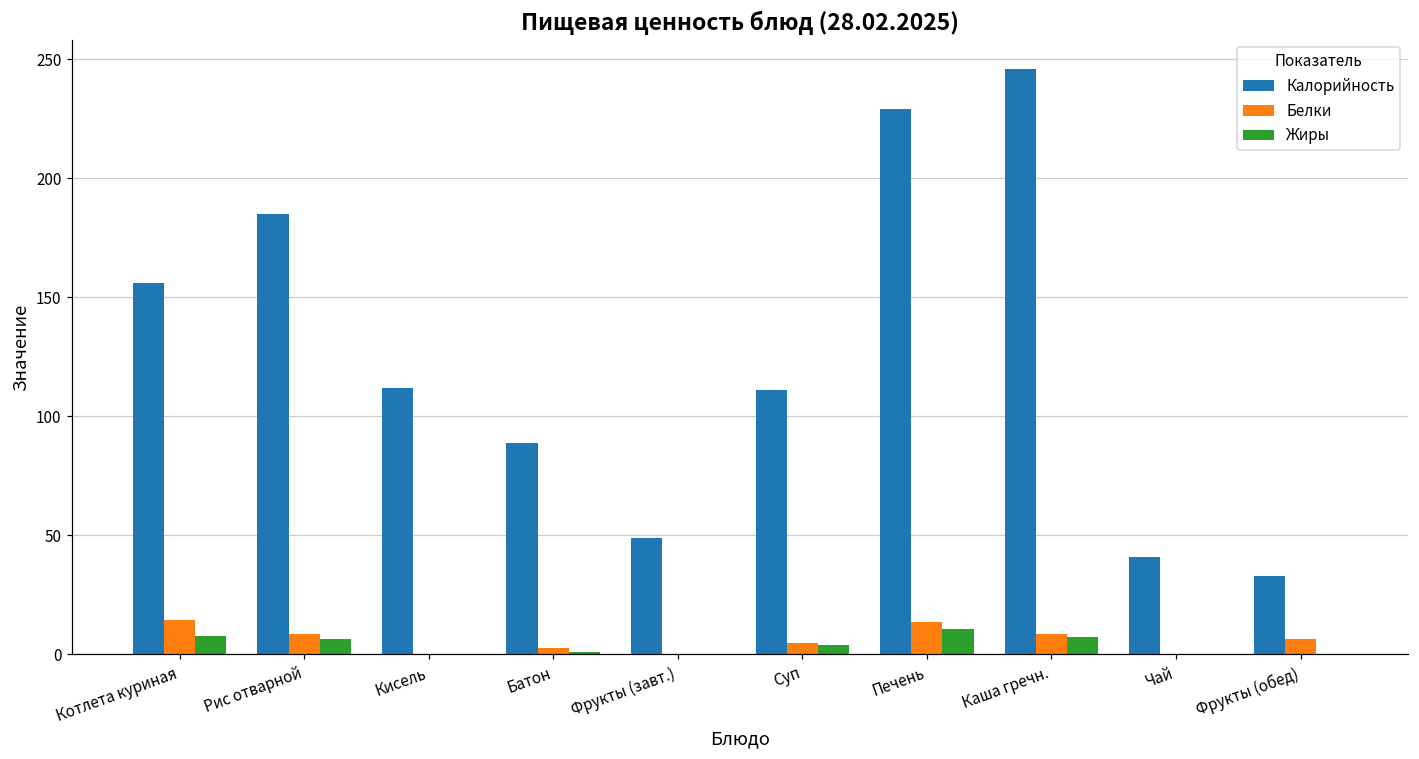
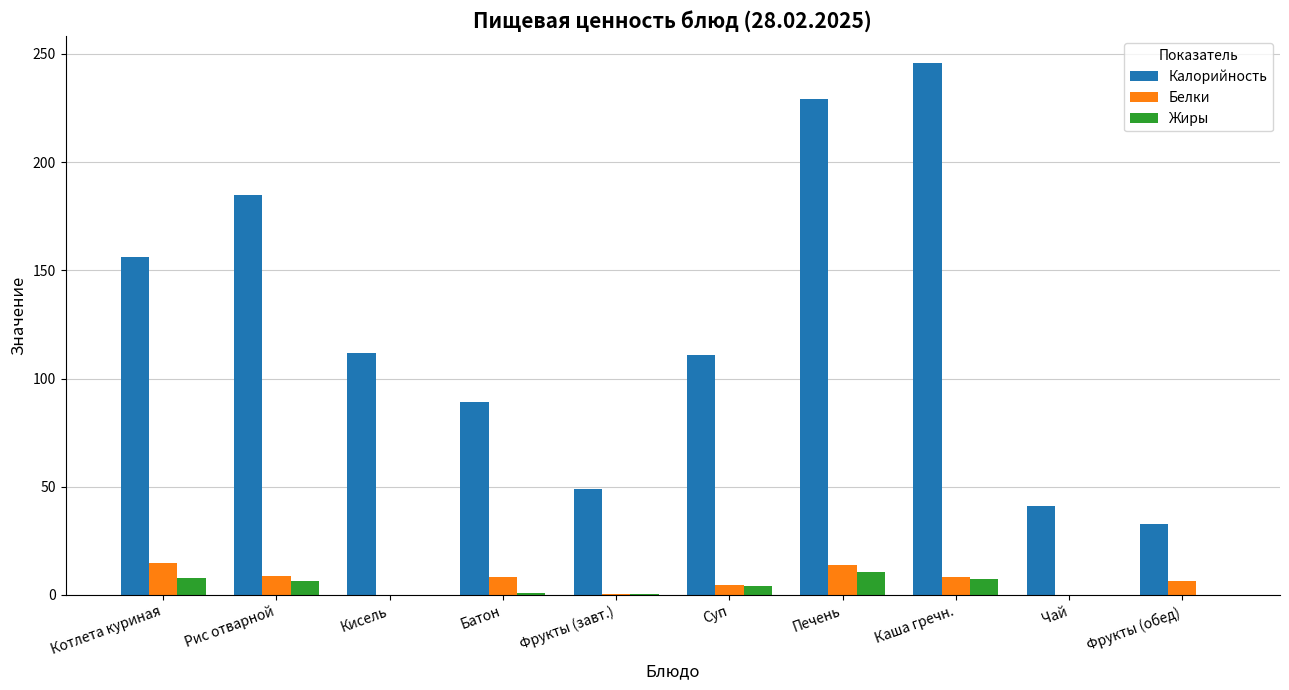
Белки, Батон: 3 -> 8
